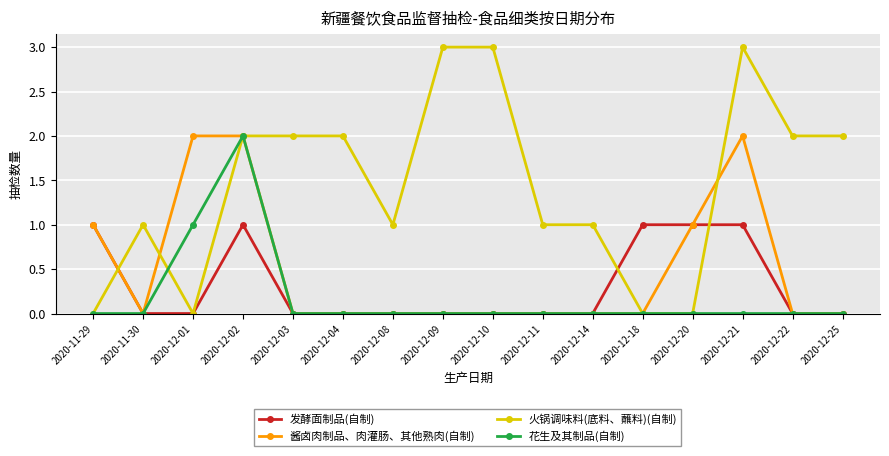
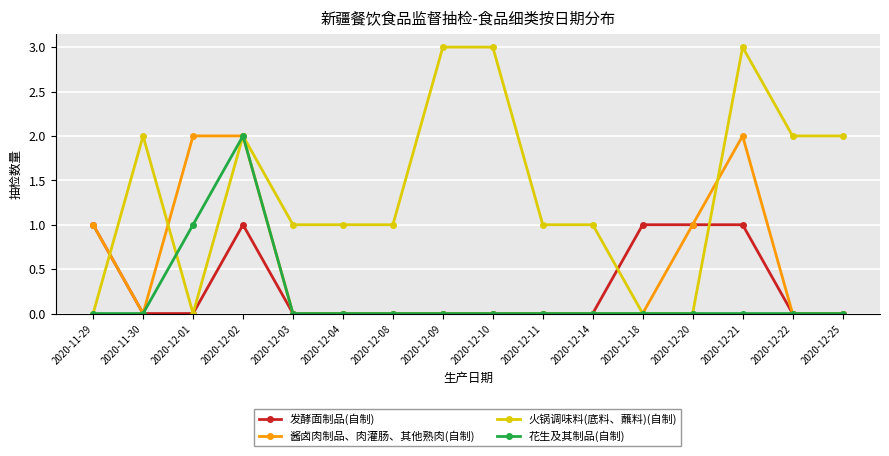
火锅调味料(底料、蘸料)(自制), 2020-11-30: 1 -> 2
火锅调味料(底料、蘸料)(自制), 2020-12-03: 2 -> 1
火锅调味料(底料、蘸料)(自制), 2020-12-04: 2 -> 1
